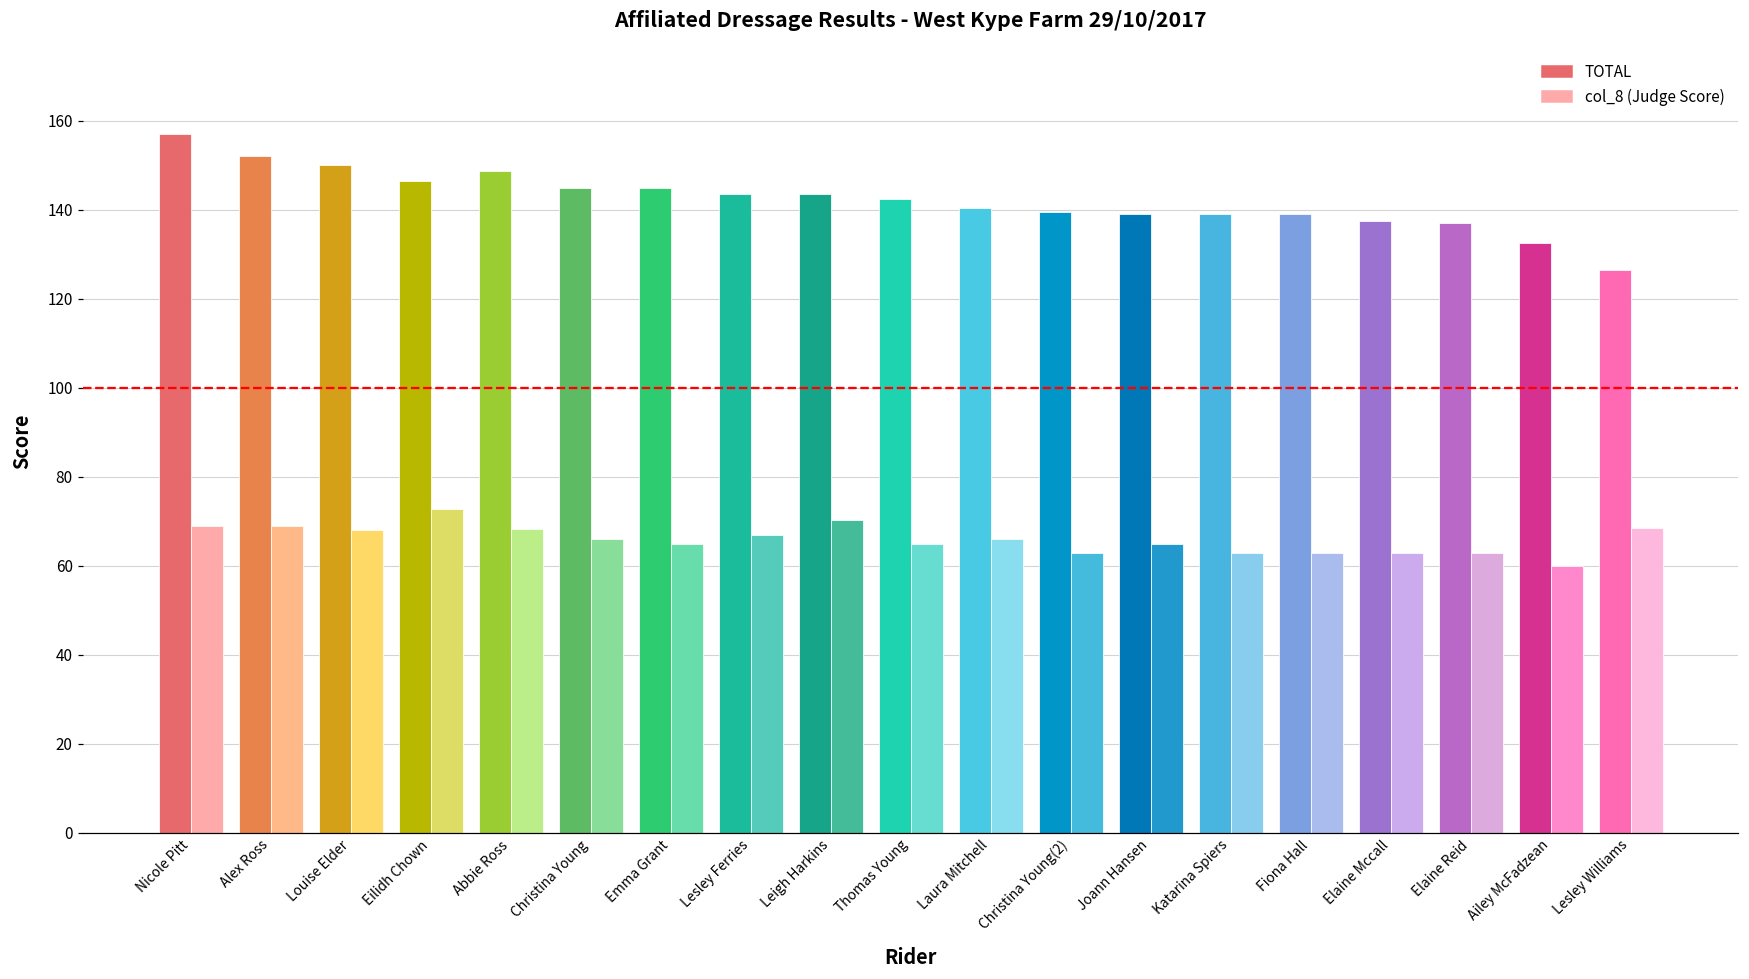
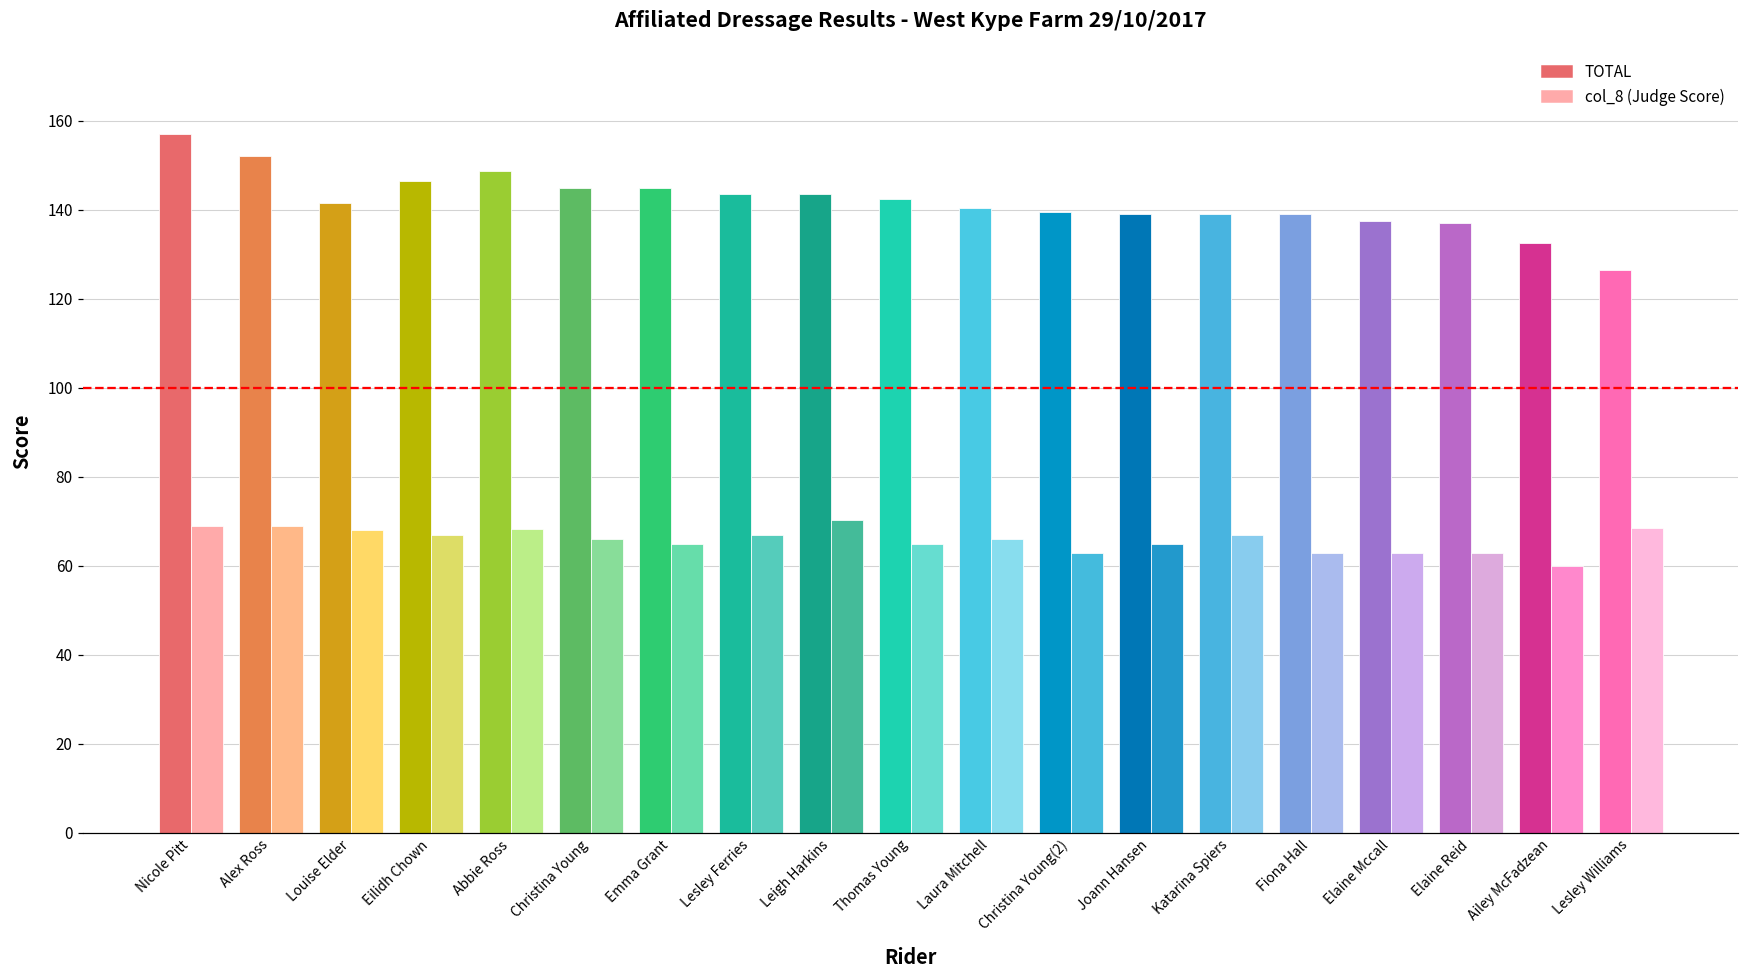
TOTAL, Louise Elder: 150 -> 142
col_8 (Judge Score), Eilidh Chown: 73 -> 67
col_8 (Judge Score), Katarina Spiers: 63 -> 67
